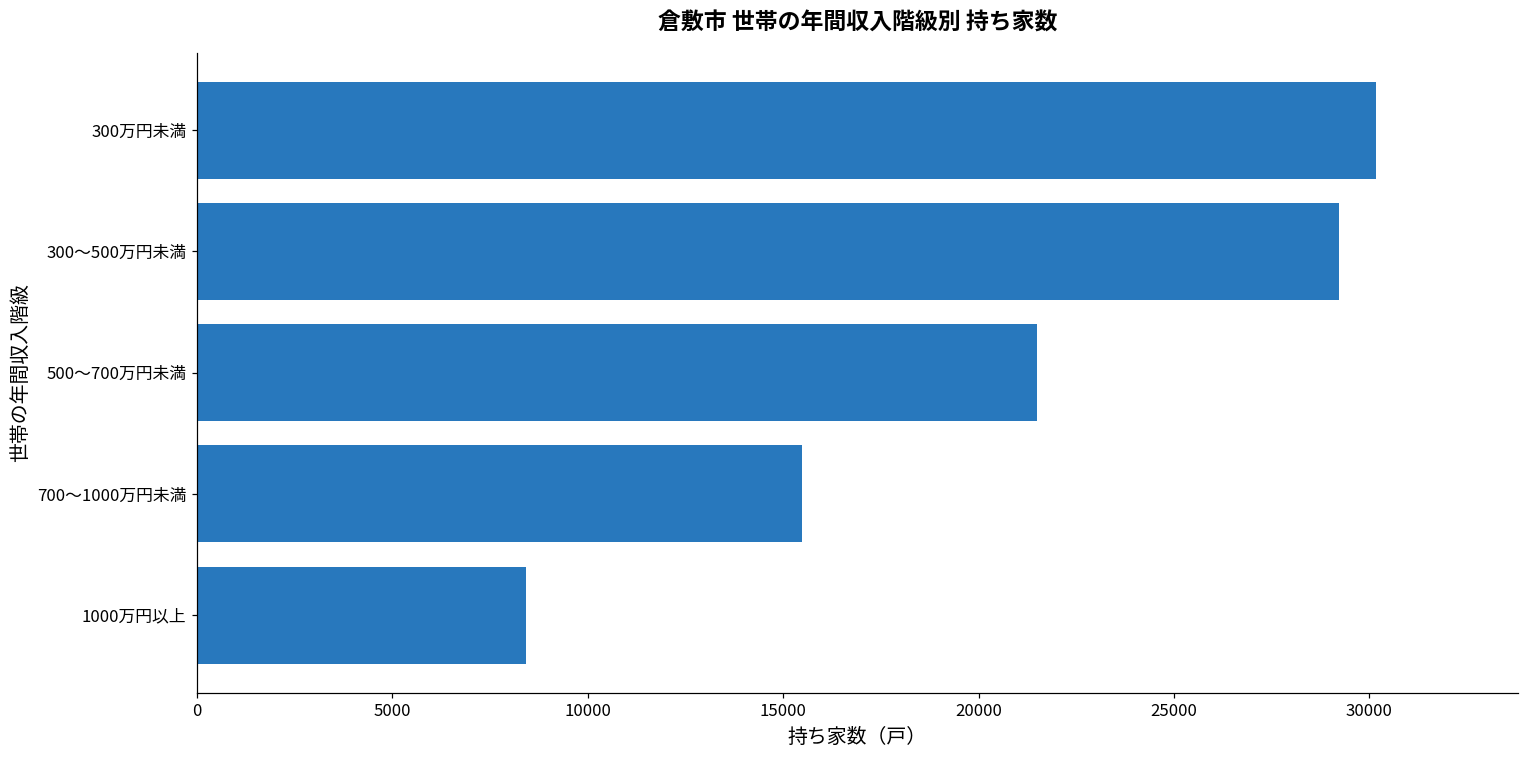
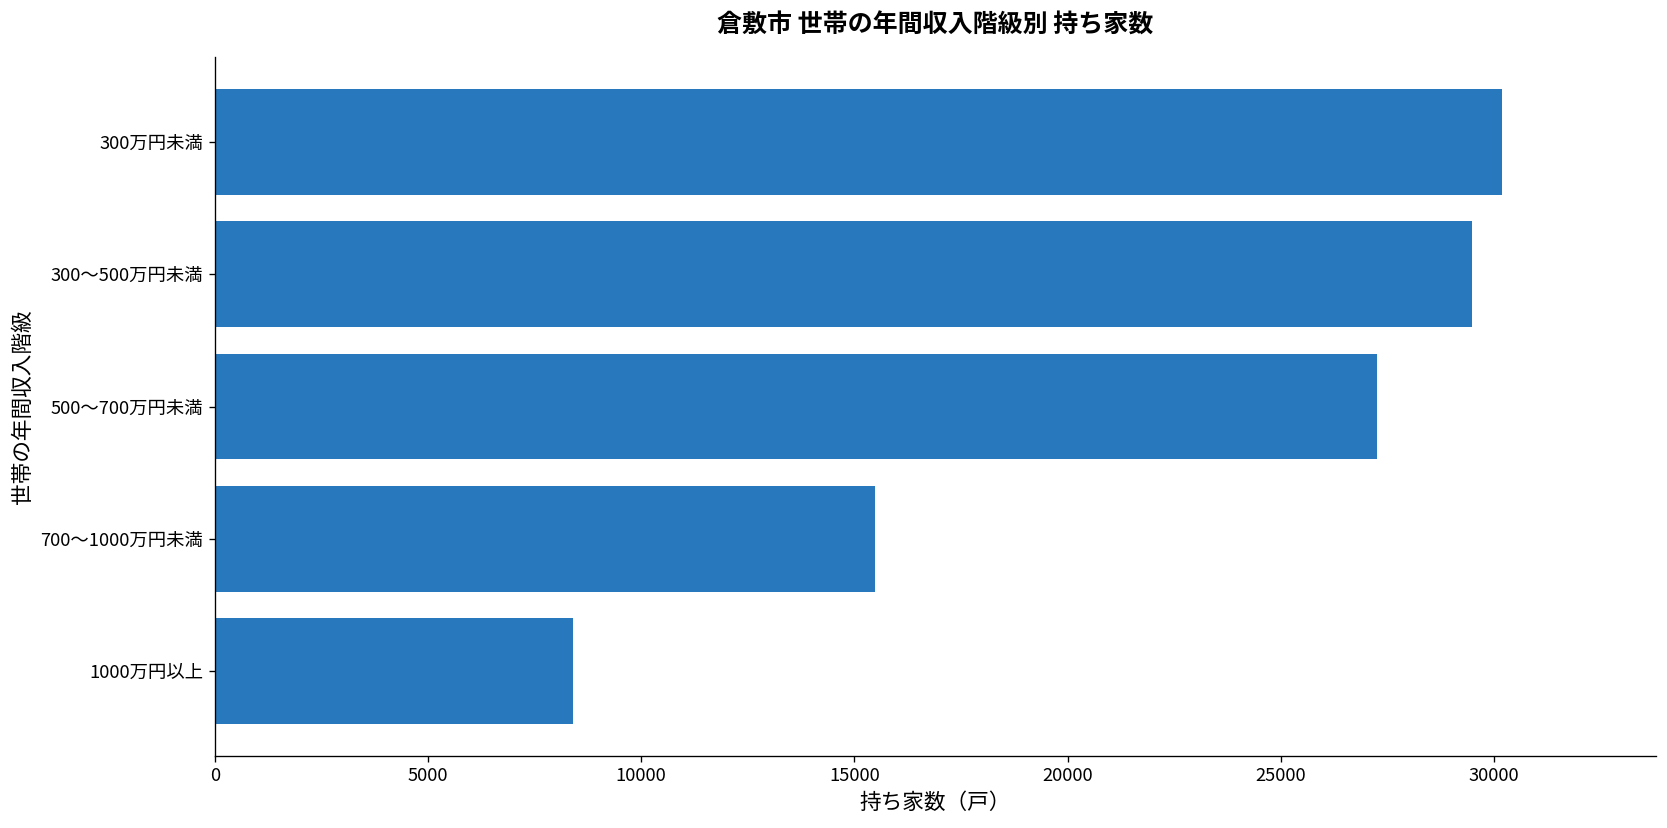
300～500万円未満: 29200 -> 29500
500～700万円未満: 21500 -> 27300
